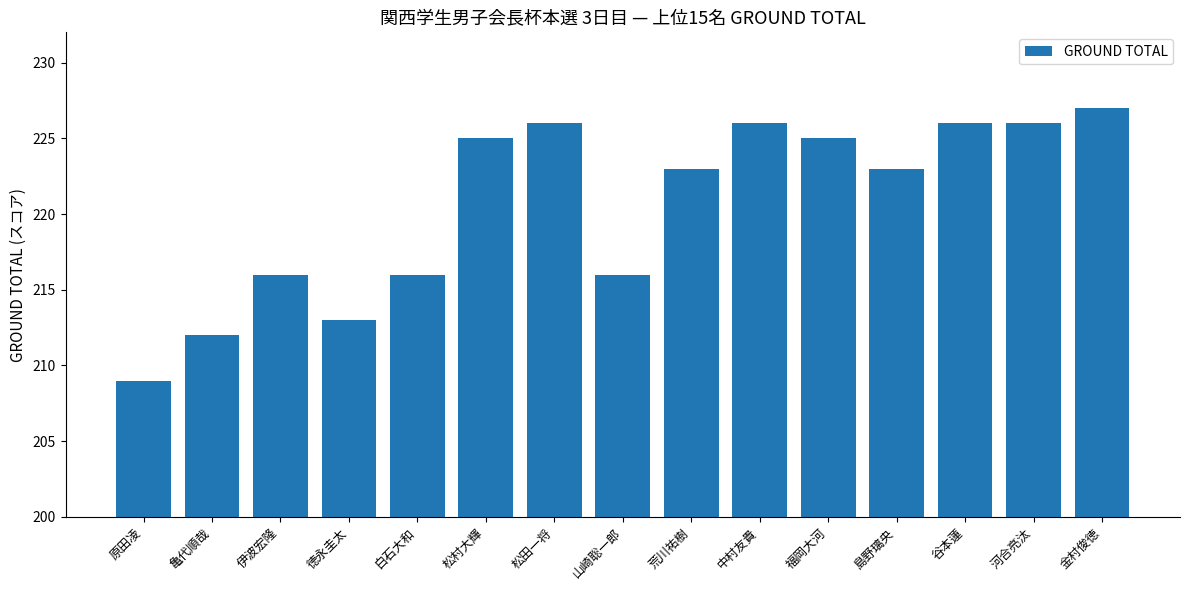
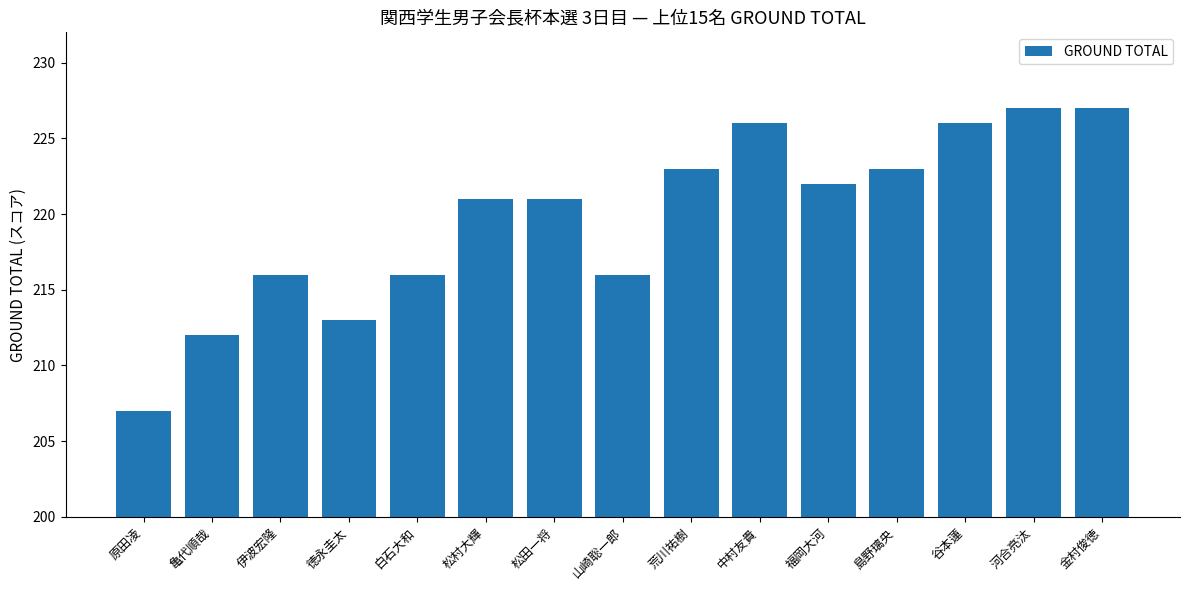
原田凌: 209 -> 207
松村大輝: 225 -> 221
松田一将: 226 -> 221
福岡大河: 225 -> 222
河合亮汰: 226 -> 227
